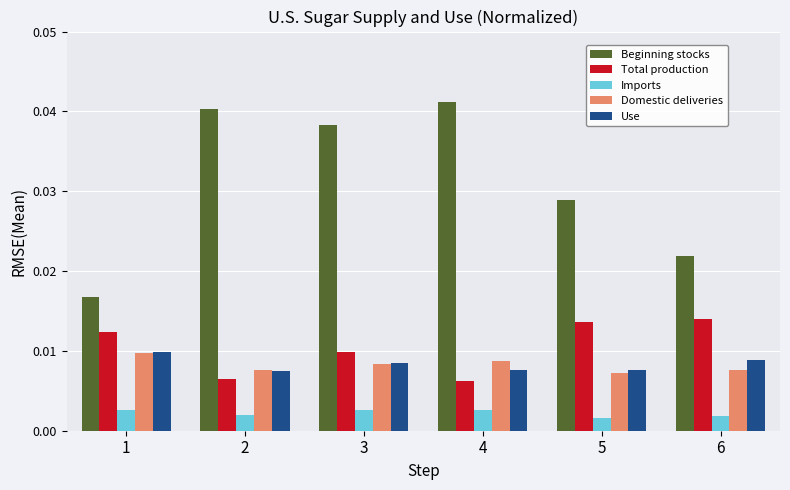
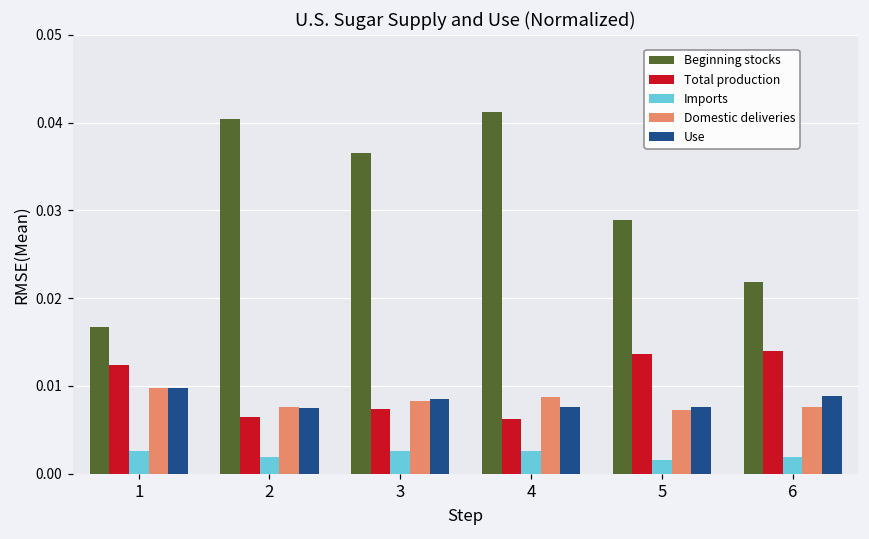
Beginning stocks, 3: 0.038 -> 0.036
Total production, 3: 0.010 -> 0.007
